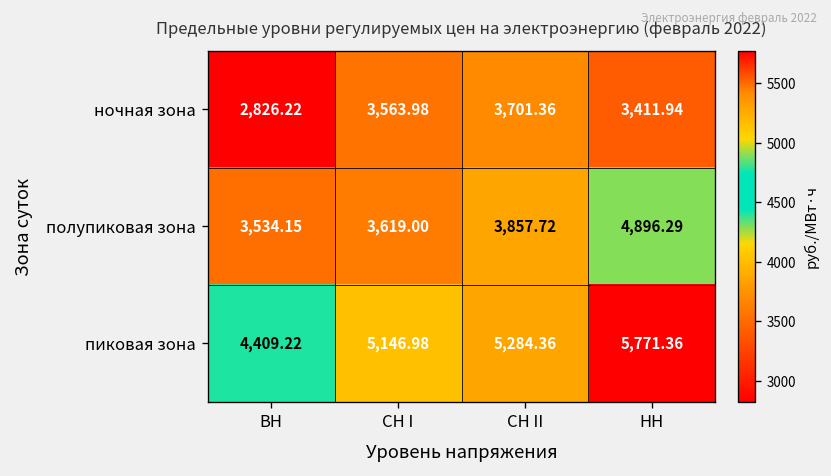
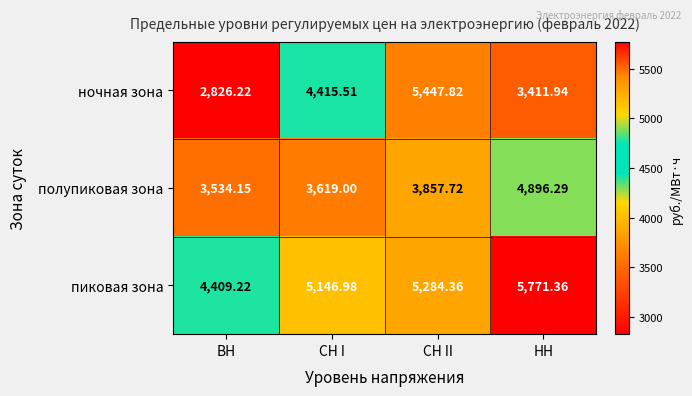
ночная зона, СН I: 3,563.98 -> 4,415.51
ночная зона, СН II: 3,701.36 -> 5,447.82
